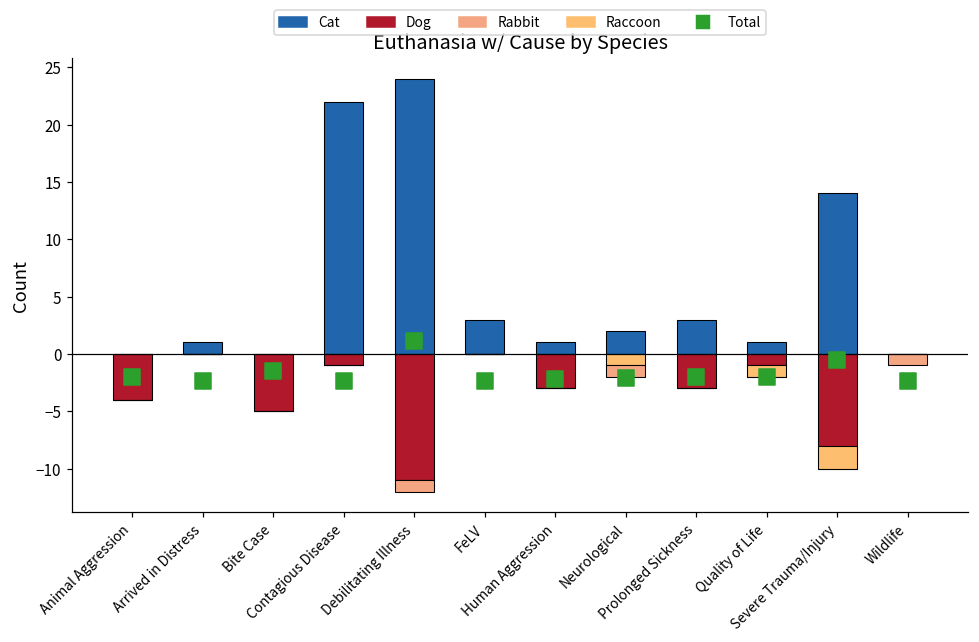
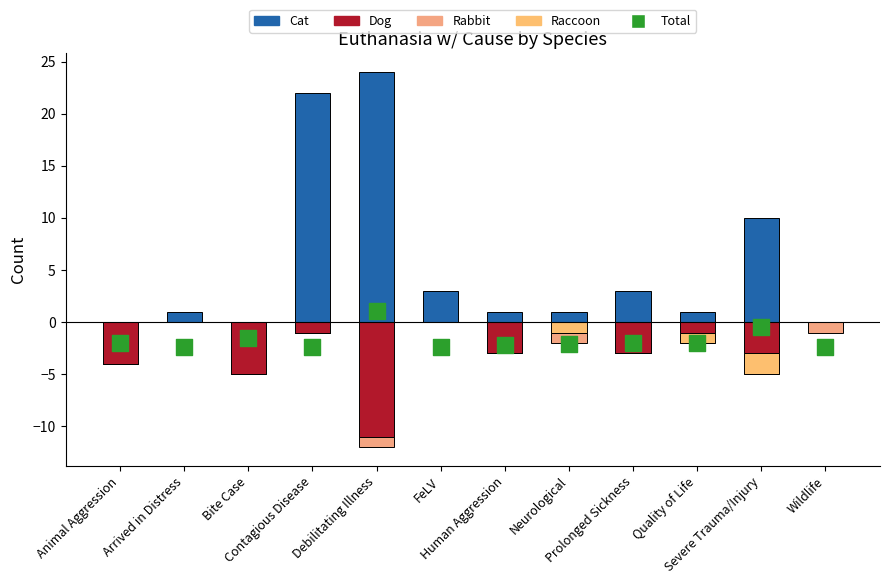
Cat, Neurological: 2 -> 1
Cat, Severe Trauma/Injury: 14 -> 10
Dog, Severe Trauma/Injury: -8.0 -> -3.0
